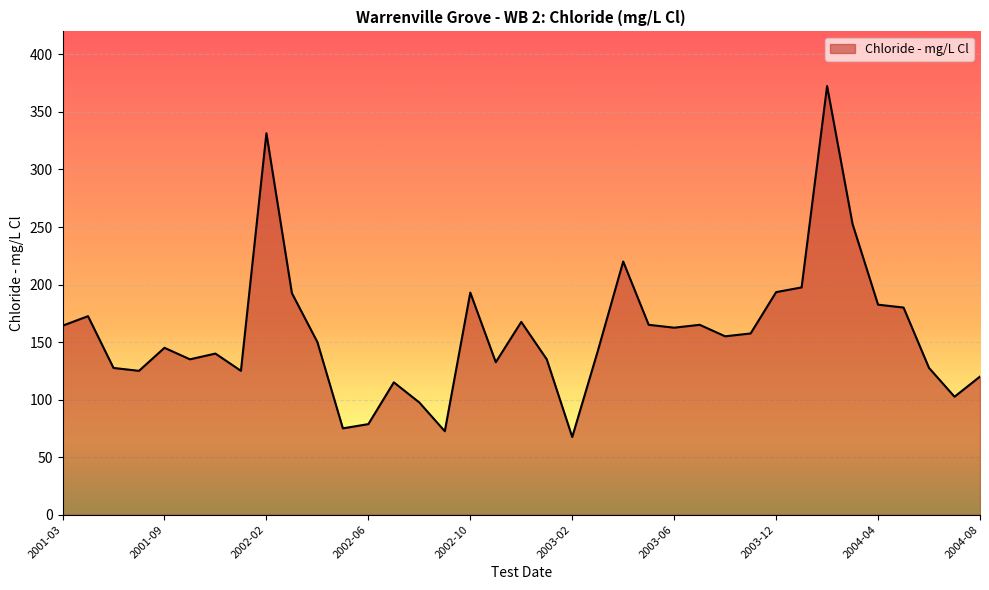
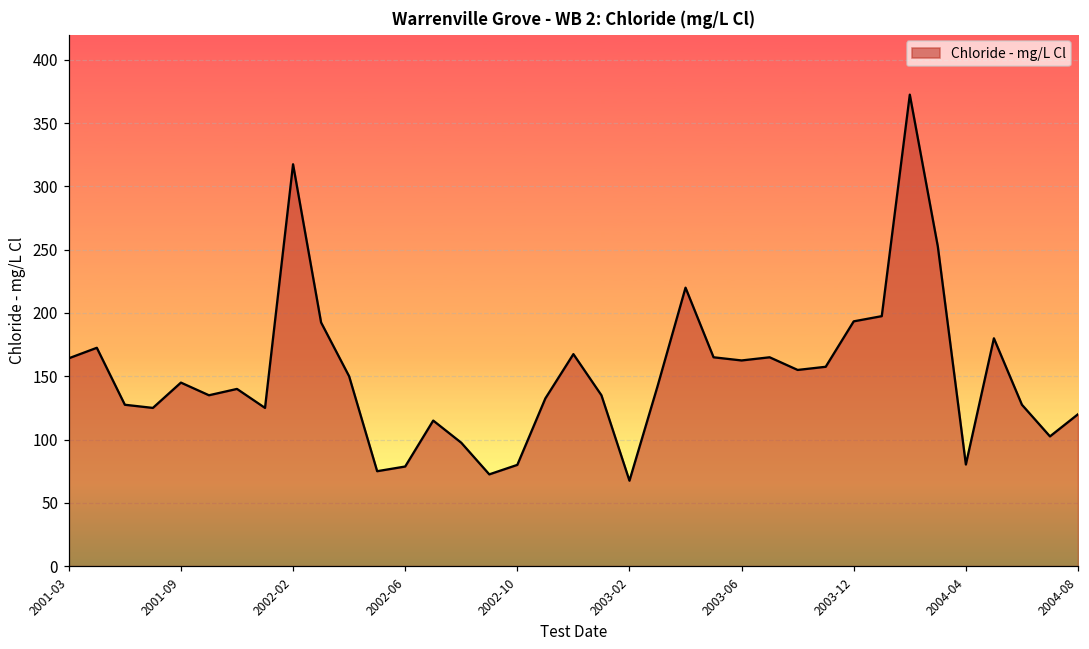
2002-02: 332 -> 318
2002-10: 193 -> 80
2004-04: 183 -> 80
